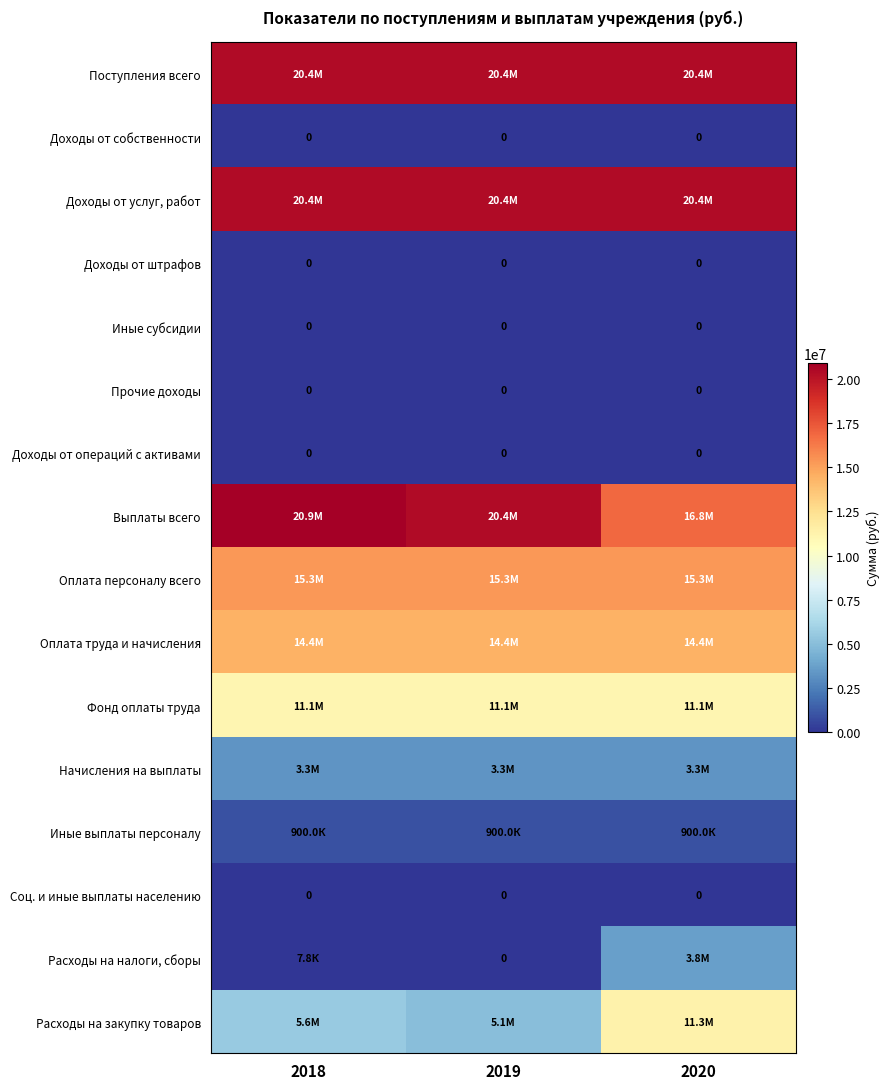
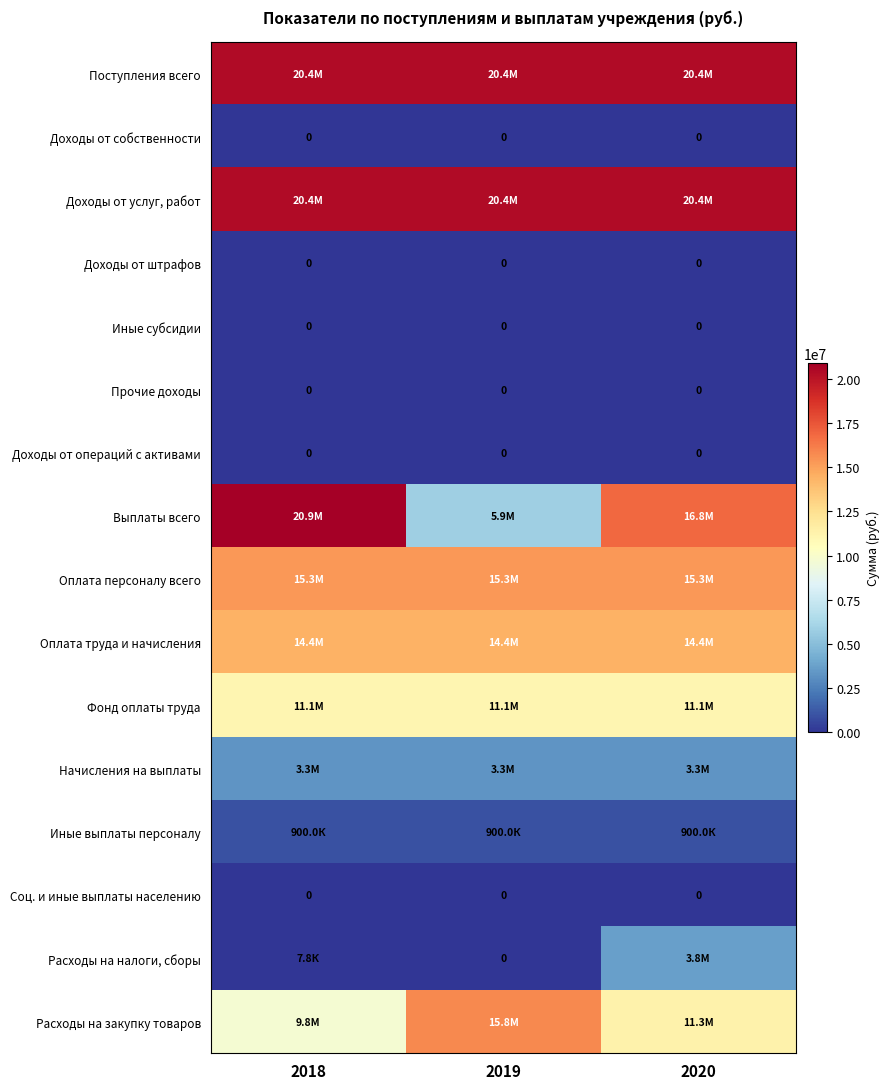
Выплаты всего, 2019: 20.4М -> 5.9М
Расходы на закупку товаров, 2018: 5.6М -> 9.8М
Расходы на закупку товаров, 2019: 5.1М -> 15.8М
